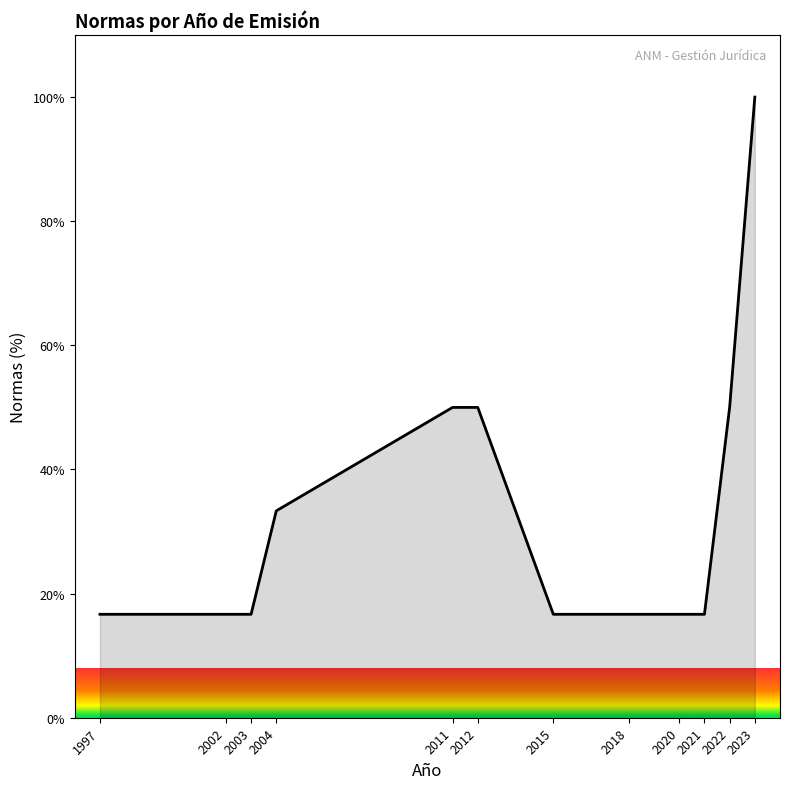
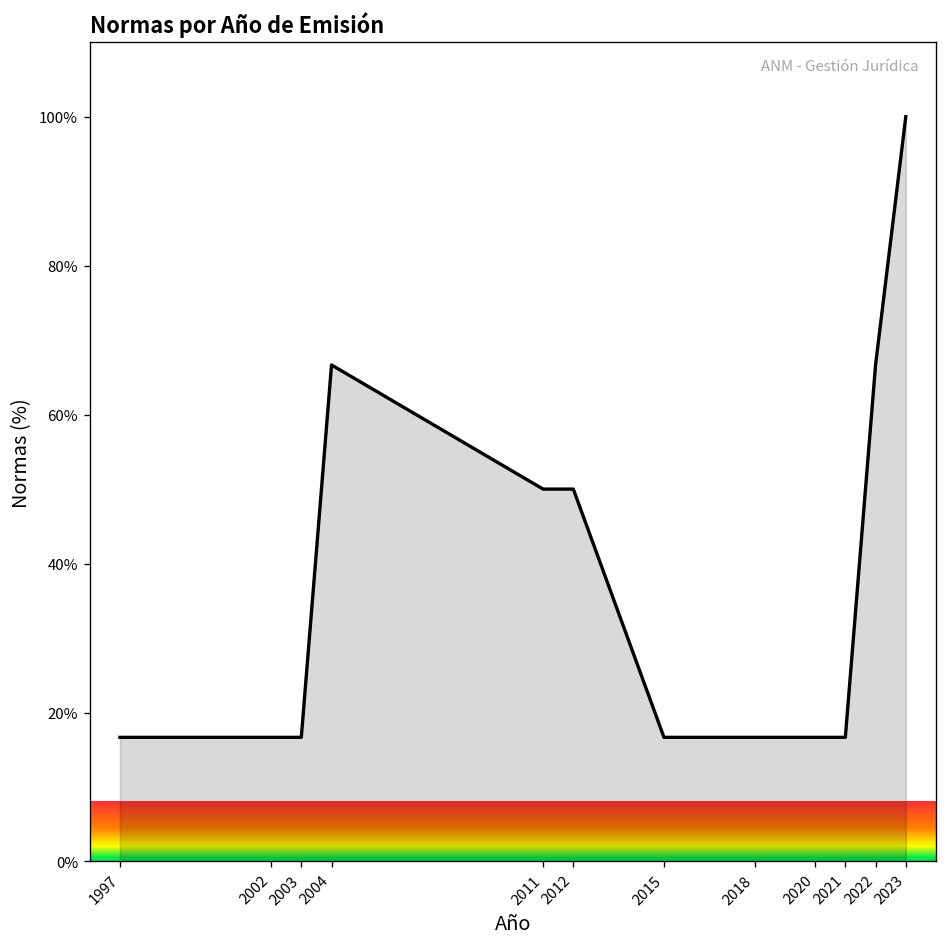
2004: 33% -> 67%
2022: 50% -> 67%
